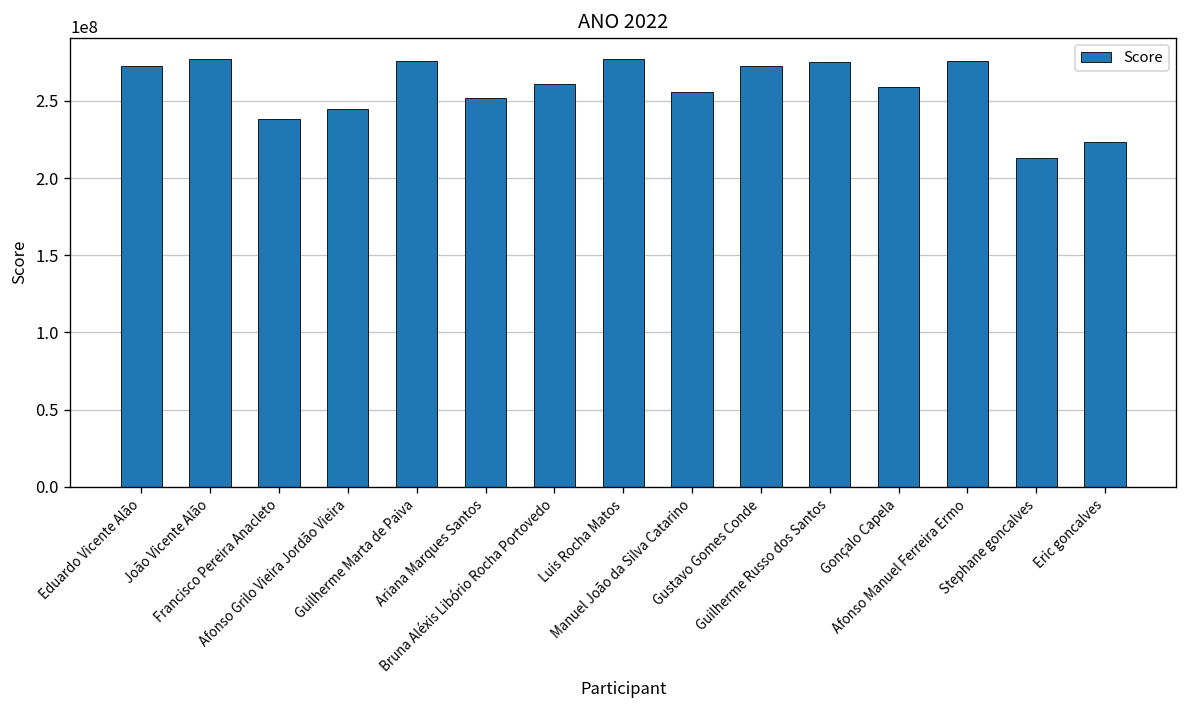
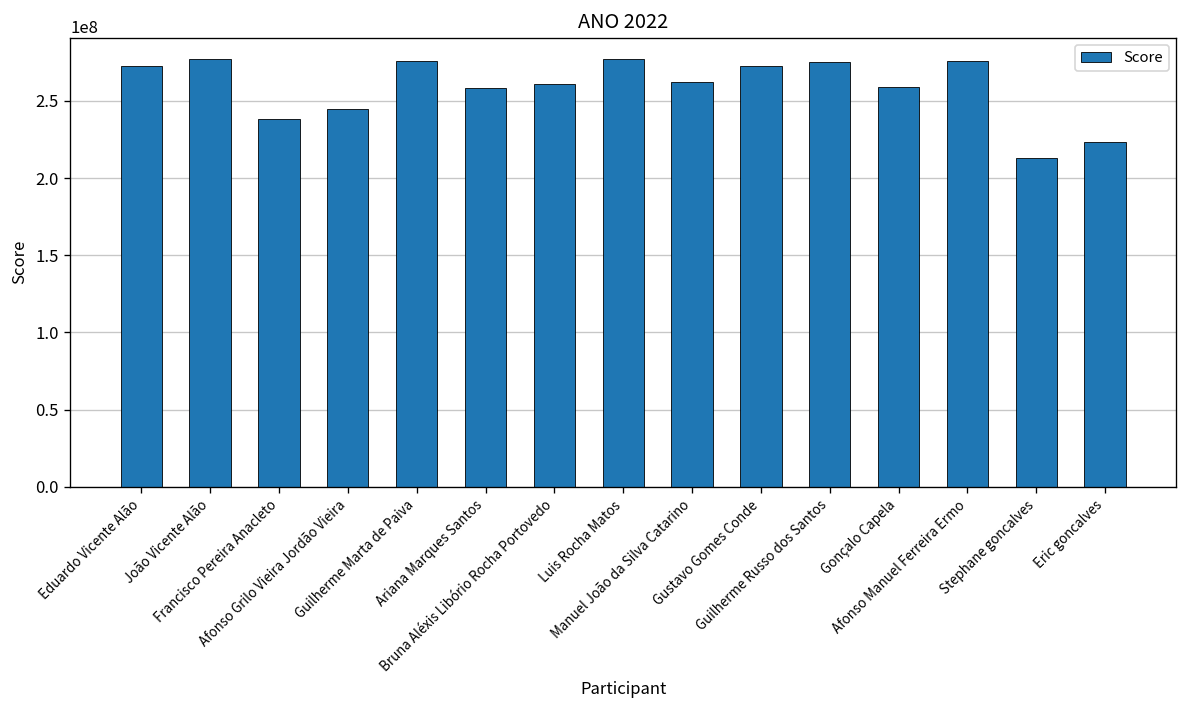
Ariana Marques Santos: 252000000 -> 258000000
Manuel João da Silva Catarino: 256000000 -> 262000000
